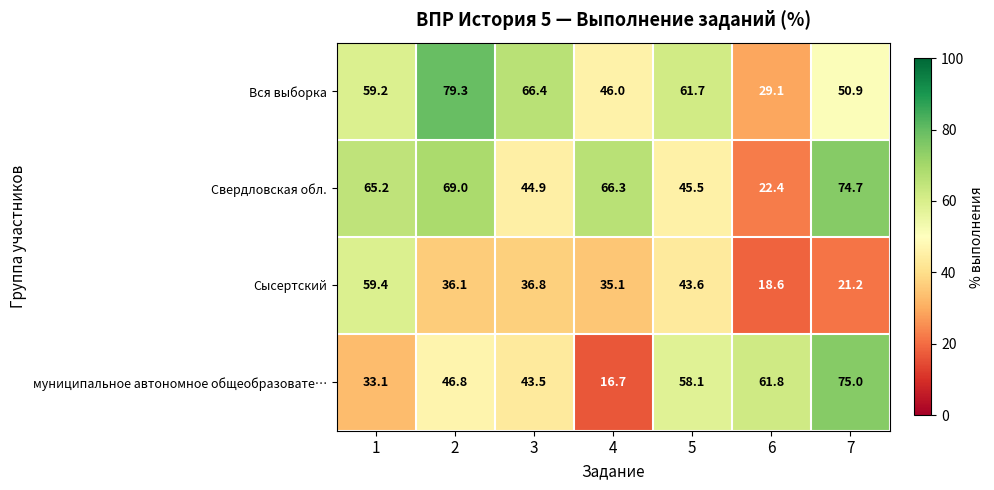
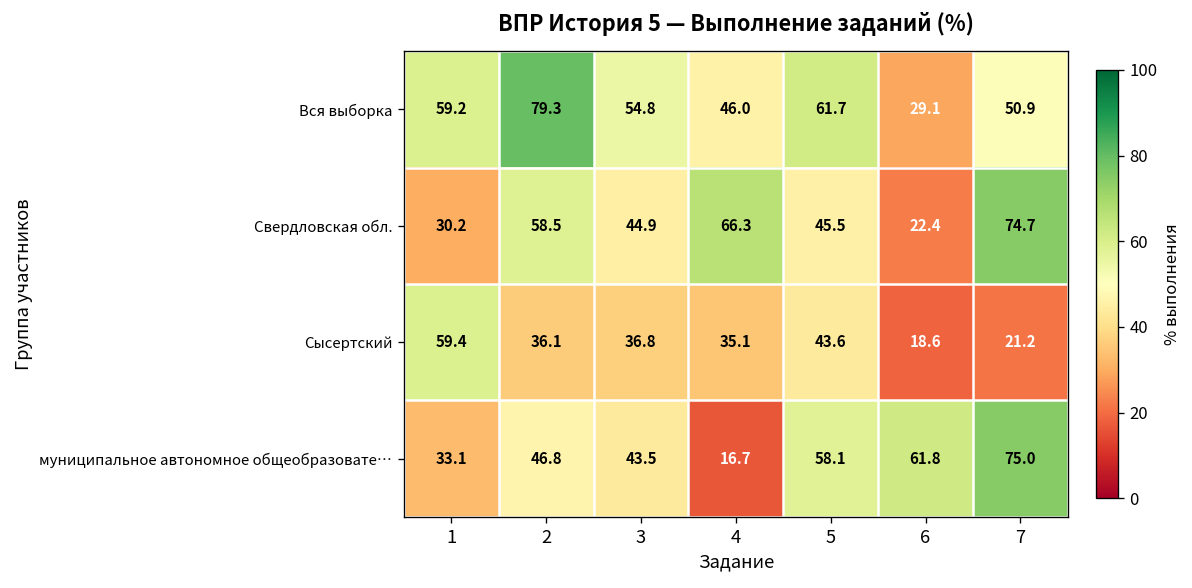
Вся выборка, 3: 66.4 -> 54.8
Свердловская обл., 1: 65.2 -> 30.2
Свердловская обл., 2: 69.0 -> 58.5
